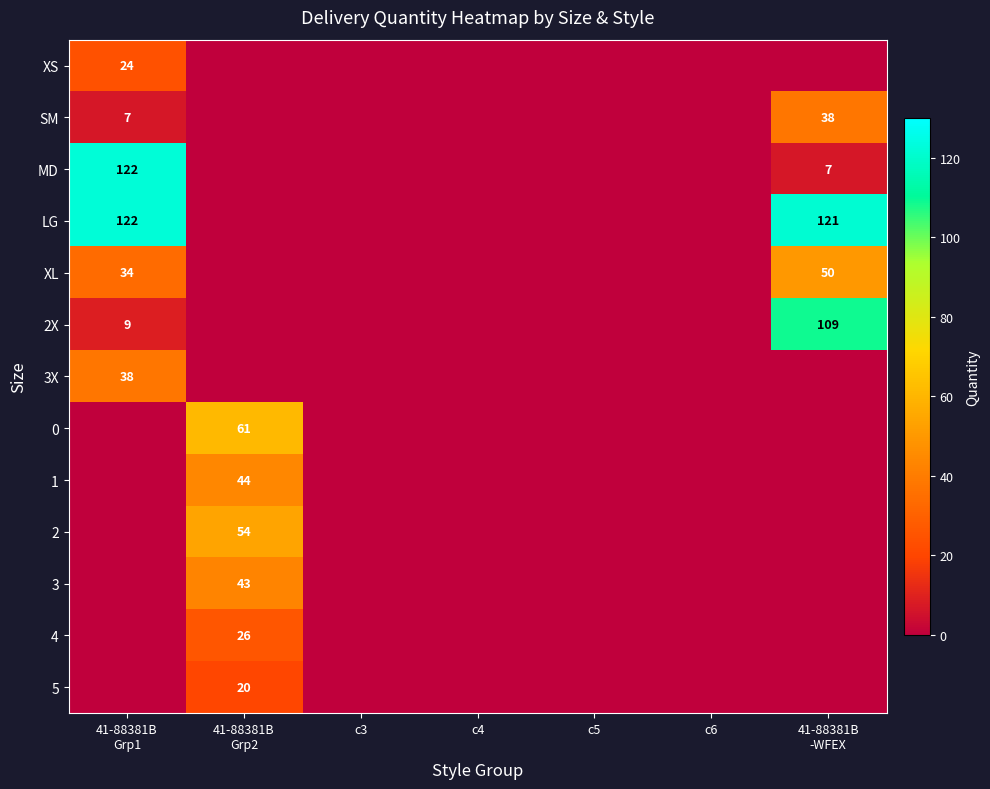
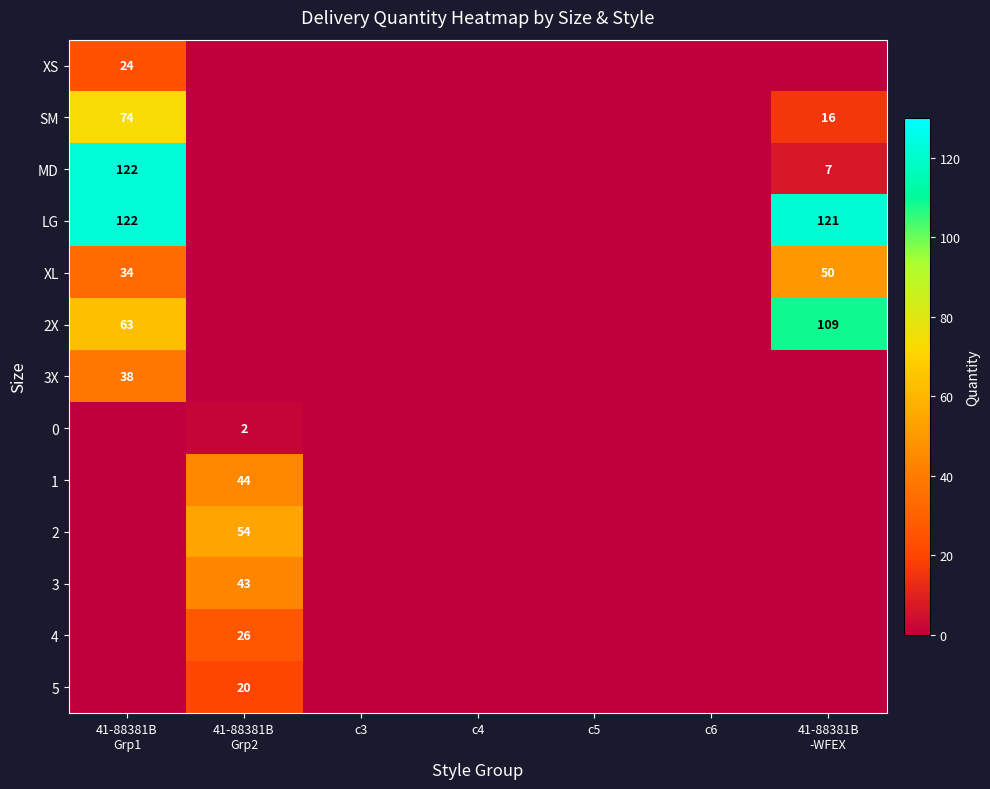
SM, 41-88381B Grp1: 7 -> 74
SM, 41-88381B -WFEX: 38 -> 16
2X, 41-88381B Grp1: 9 -> 63
0, 41-88381B Grp2: 61 -> 2
